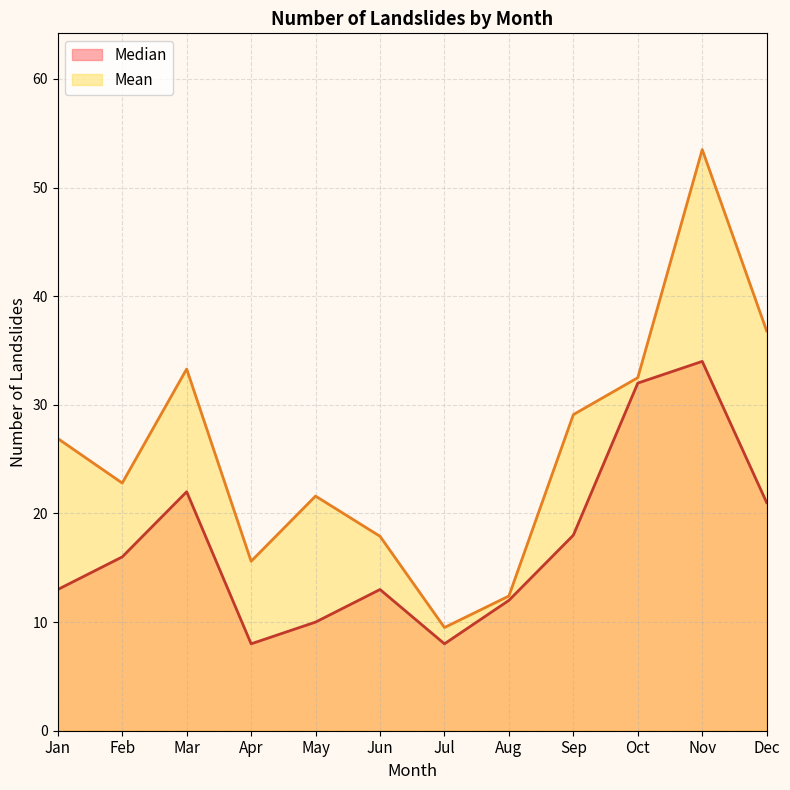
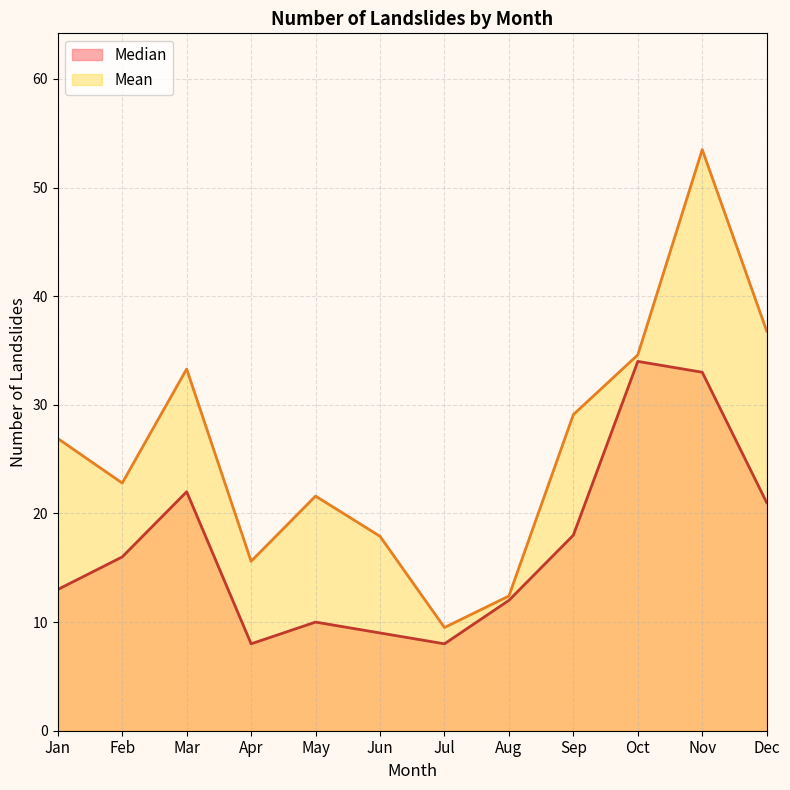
Median, Jun: 13 -> 9
Median, Oct: 32 -> 34
Mean, Oct: 32.5 -> 34.6
Median, Nov: 34 -> 33
